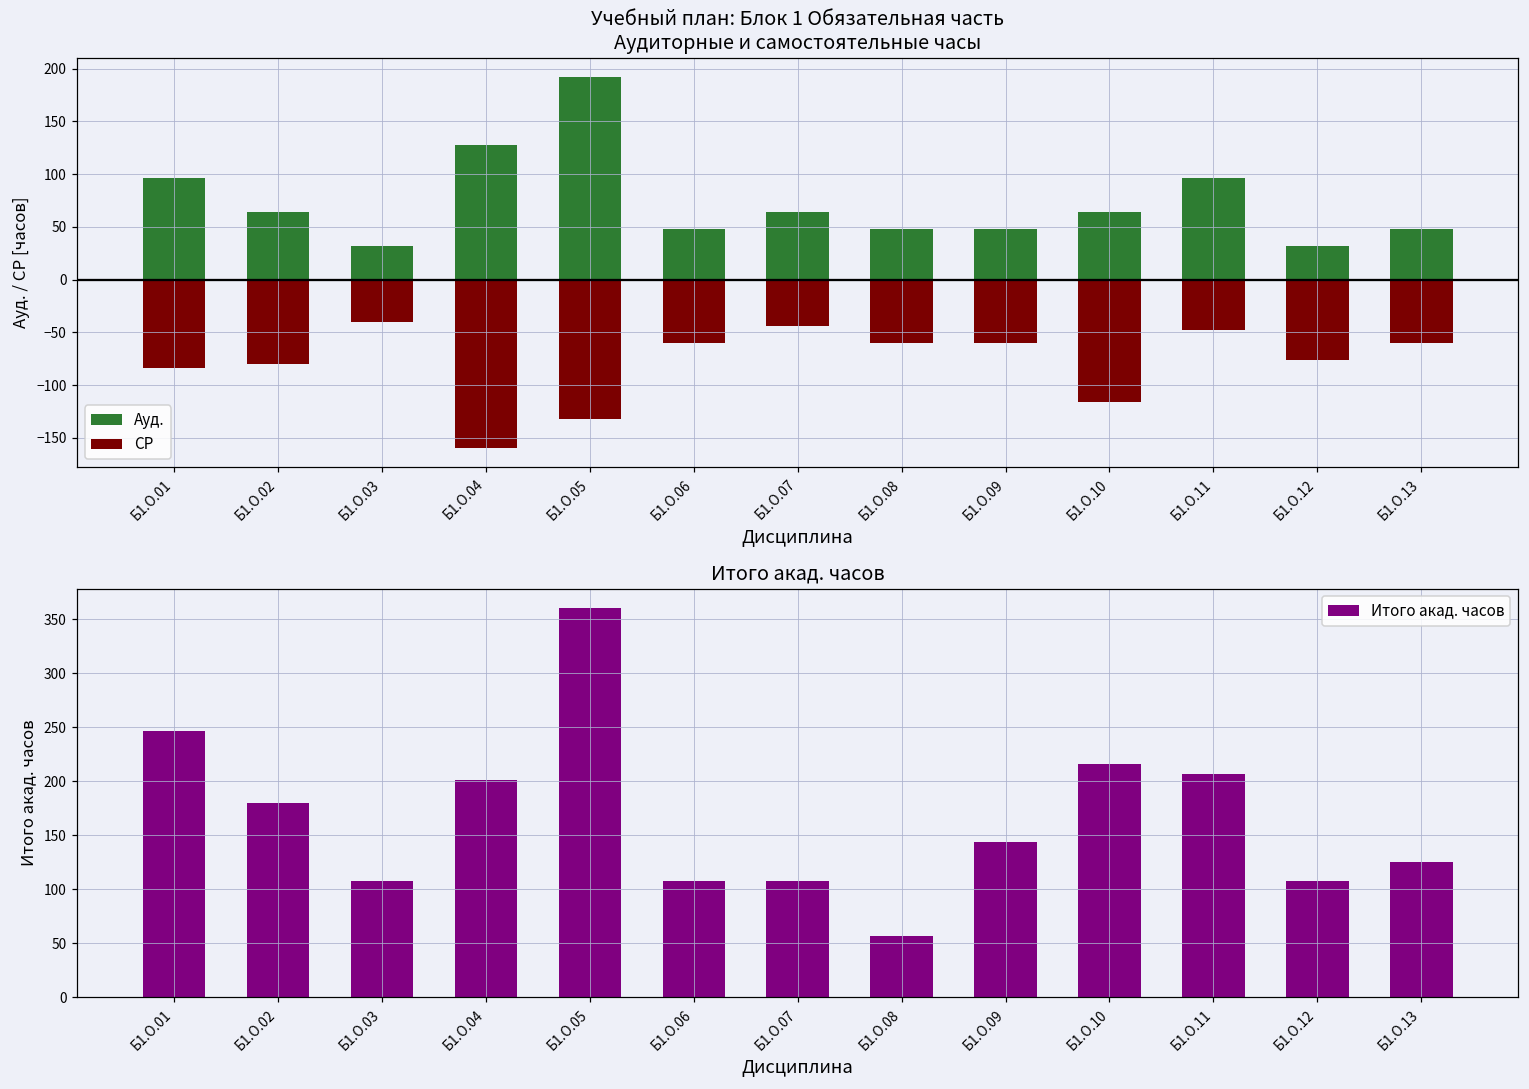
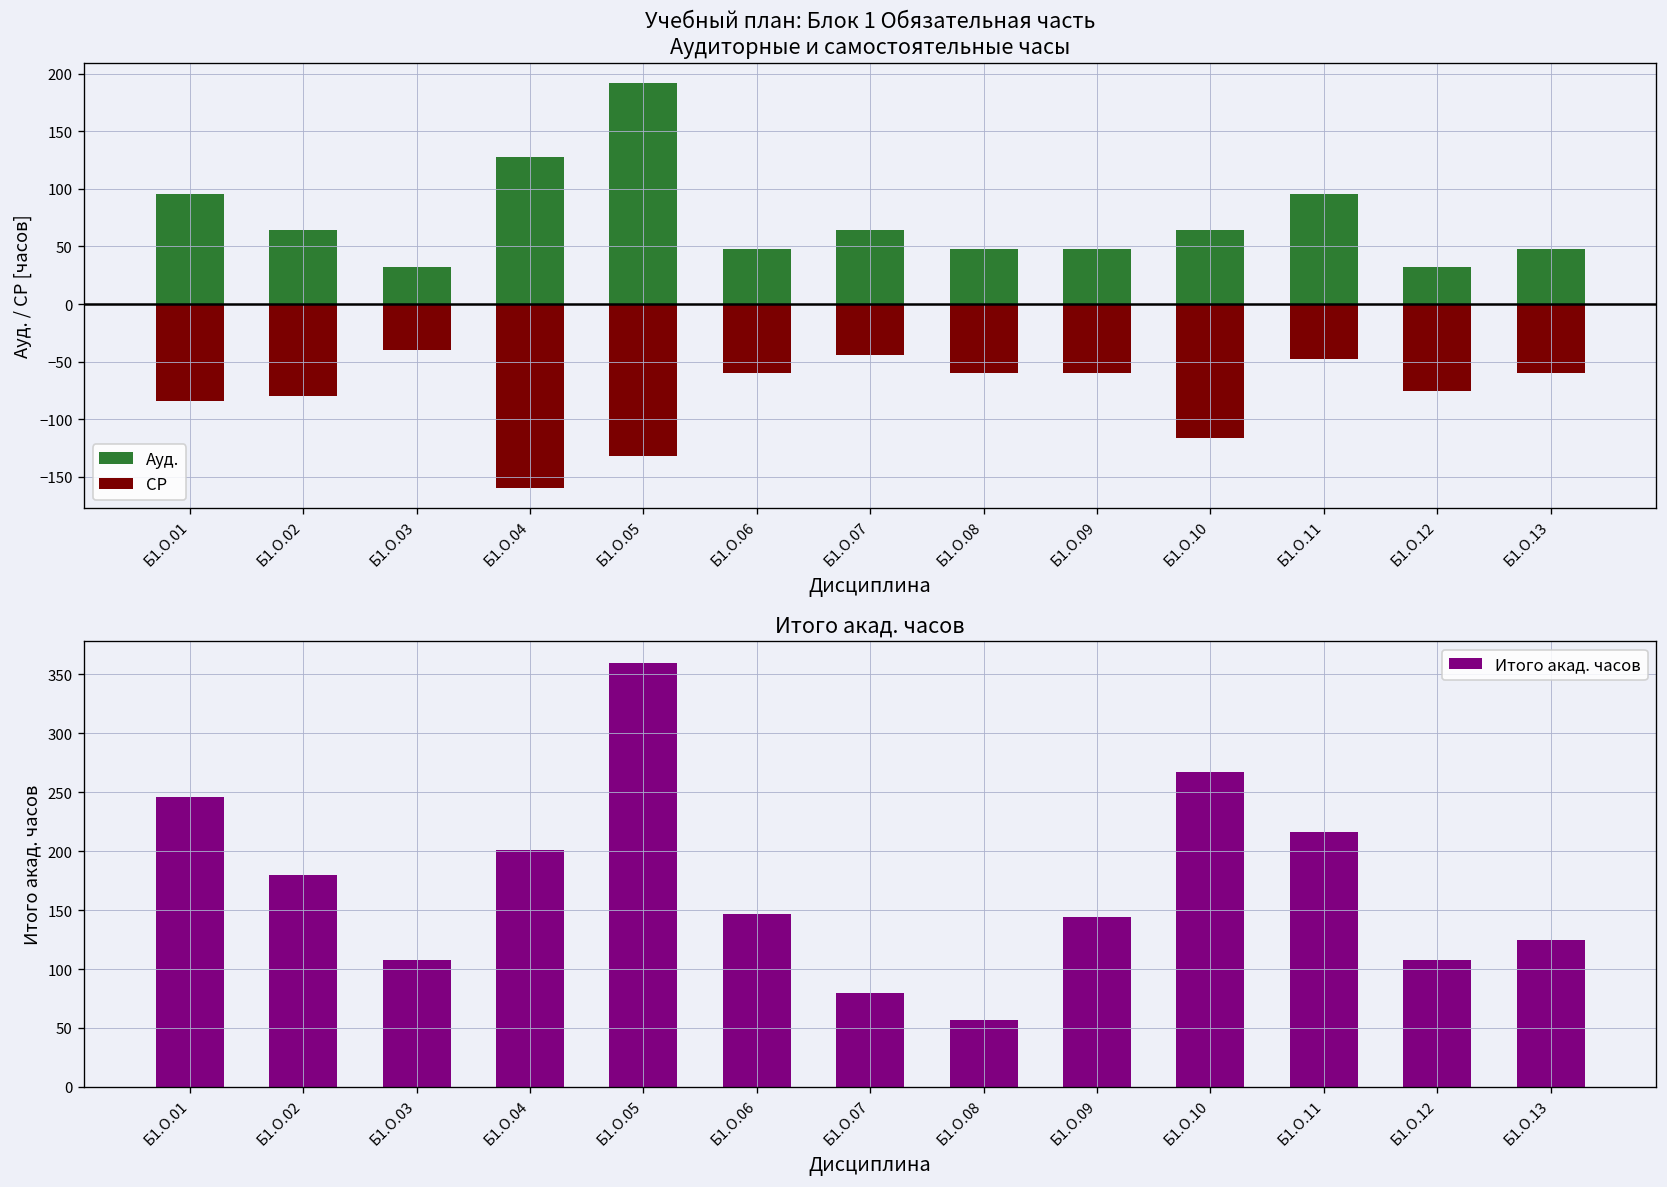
Итого акад. часов, Б1.О.06: 110 -> 150
Итого акад. часов, Б1.О.07: 110 -> 80
Итого акад. часов, Б1.О.10: 220 -> 270
Итого акад. часов, Б1.О.11: 210 -> 220
